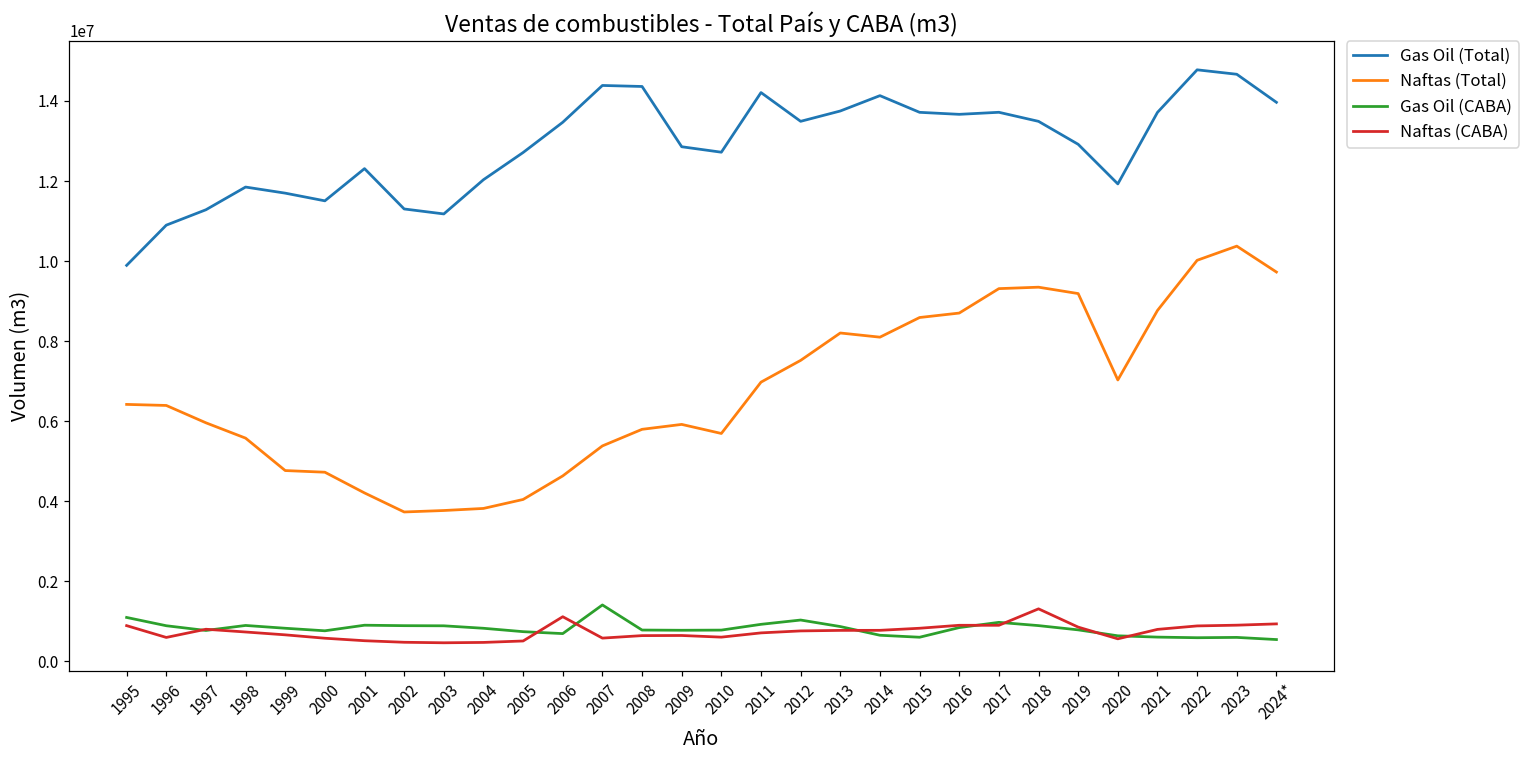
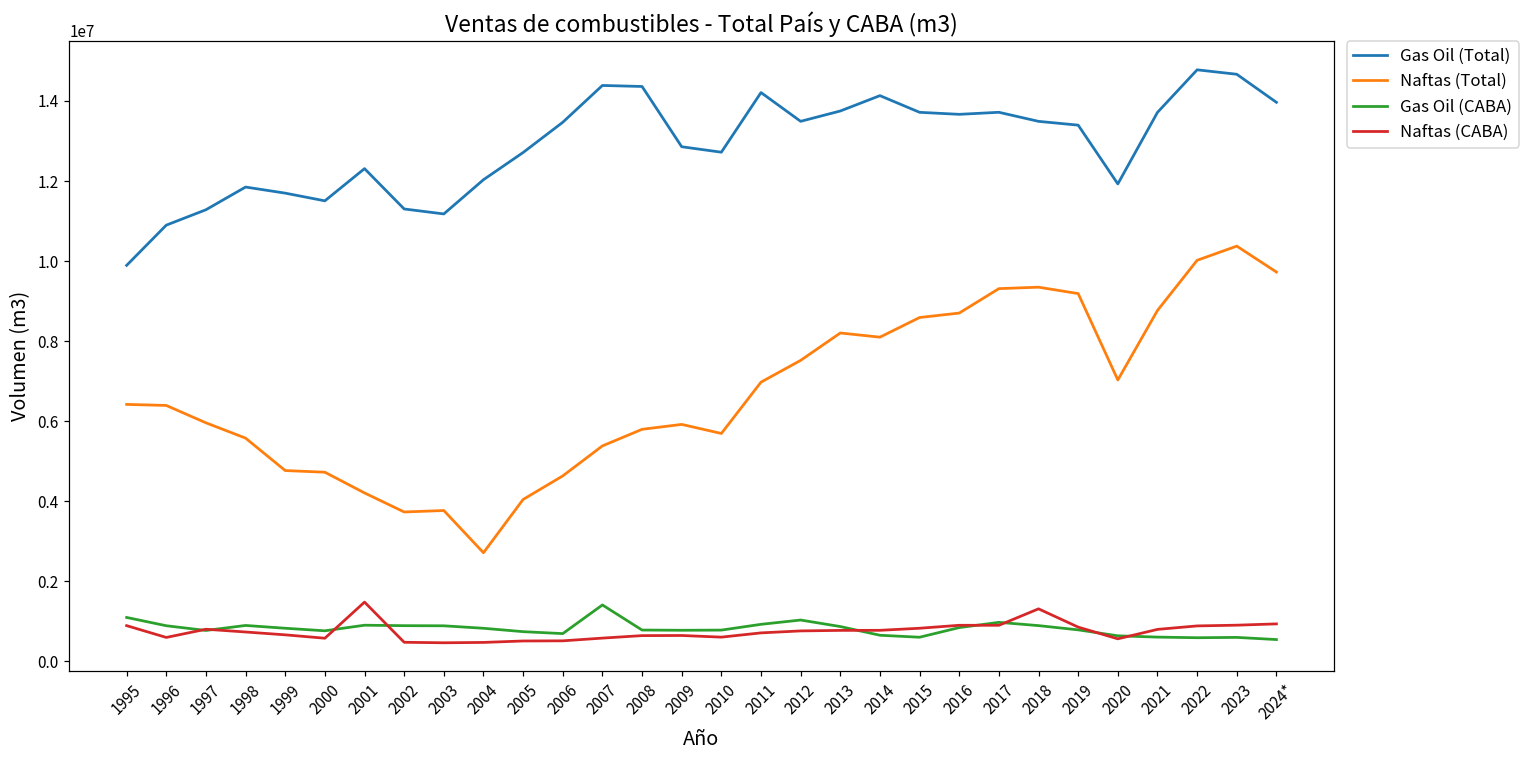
Naftas (CABA), 2001: 500000 -> 1500000
Naftas (Total), 2004: 3800000 -> 2700000
Naftas (CABA), 2006: 1100000 -> 500000
Gas Oil (Total), 2019: 12900000 -> 13400000
